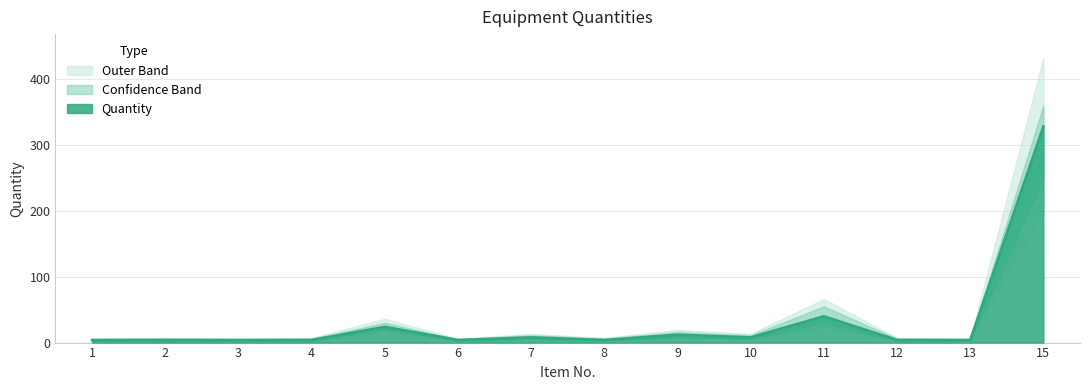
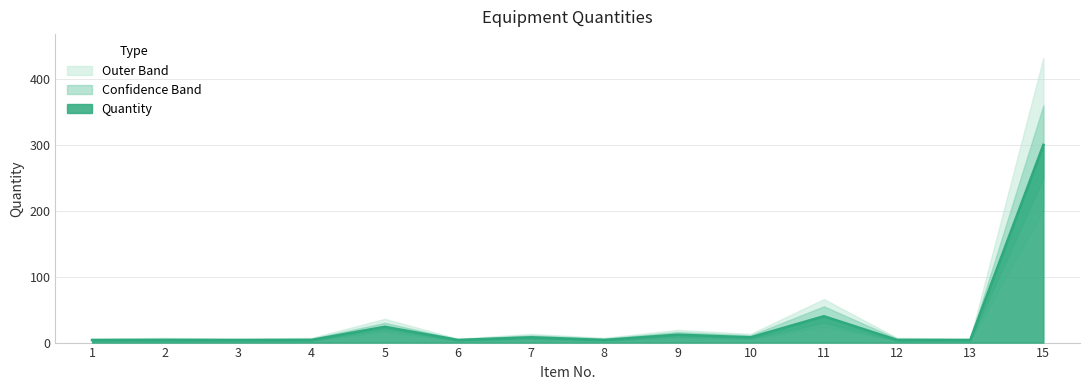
Quantity, 15: 330 -> 300
